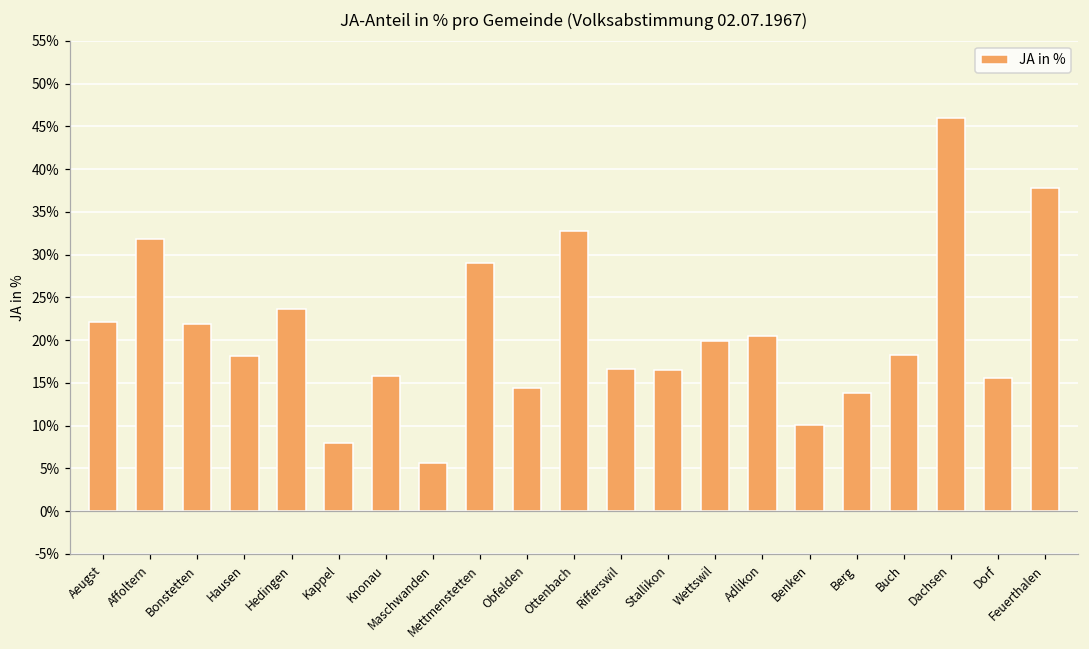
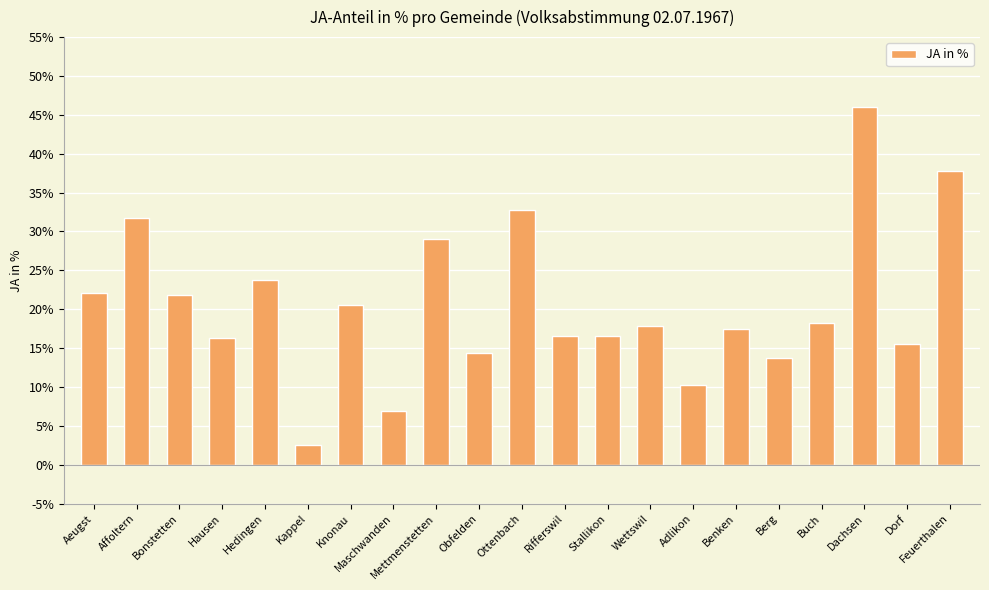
Hausen: 18% -> 16%
Kappel: 8% -> 3%
Knonau: 16% -> 21%
Maschwanden: 6% -> 7%
Wettswil: 20% -> 18%
Adlikon: 21% -> 10%
Benken: 10% -> 17%
